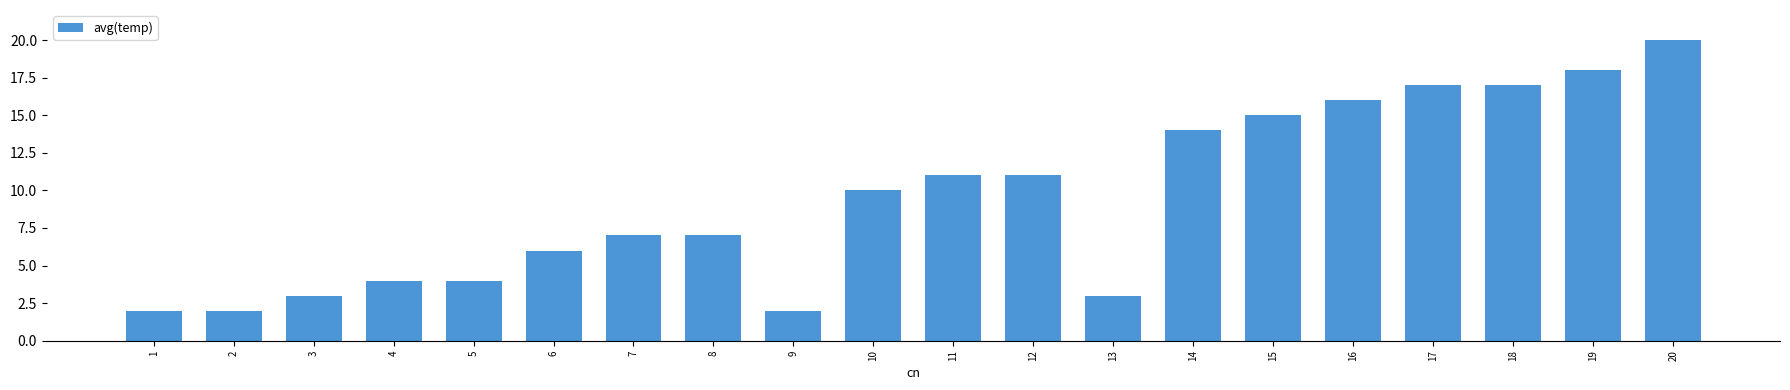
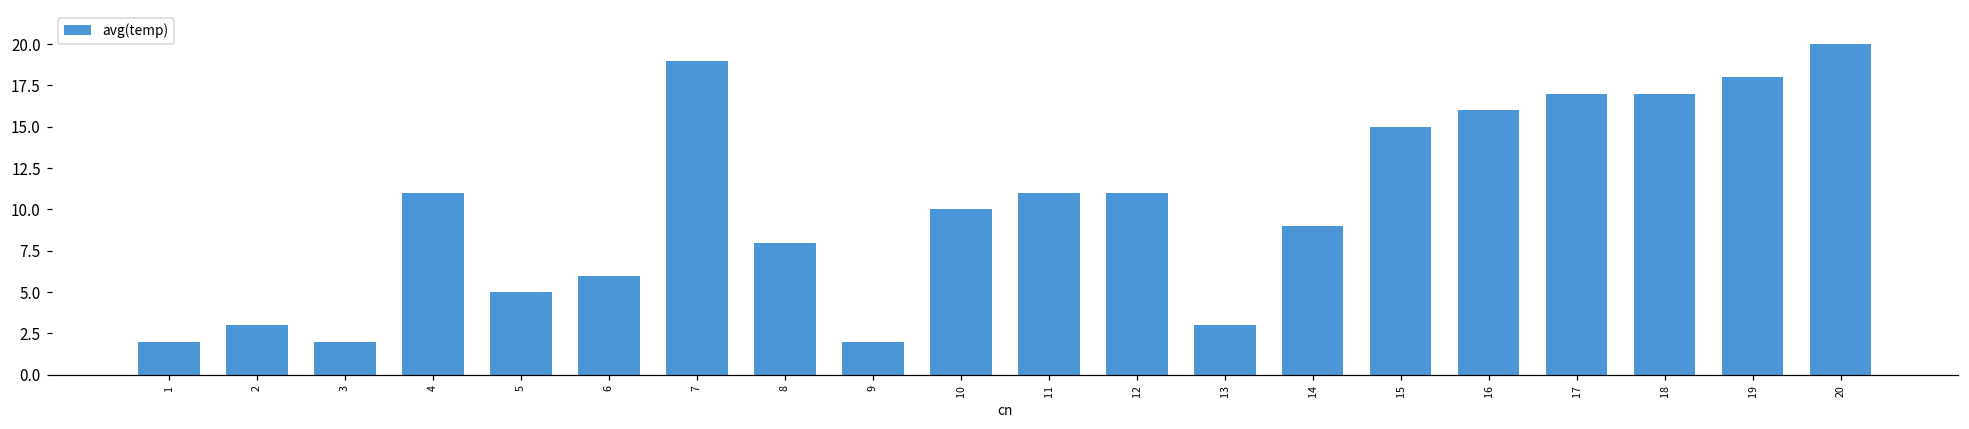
2: 2 -> 3
3: 3 -> 2
4: 4 -> 11
5: 4 -> 5
7: 7 -> 19
8: 7 -> 8
14: 14 -> 9
